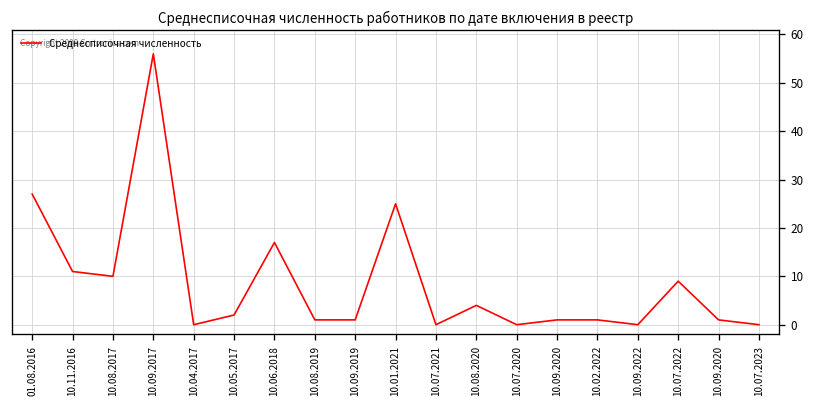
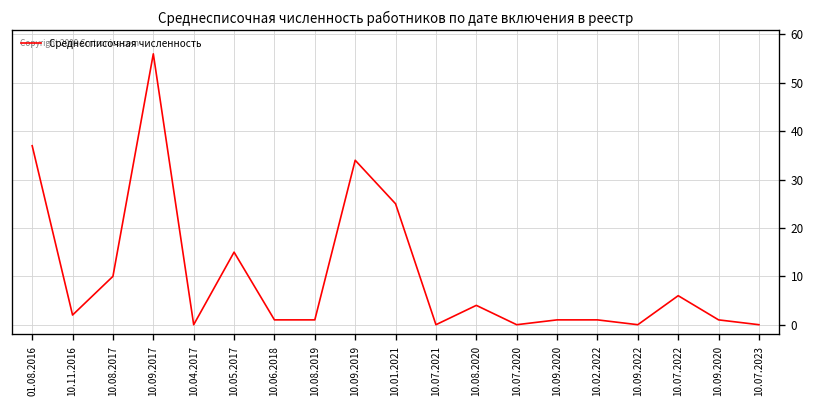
01.08.2016: 27 -> 37
10.11.2016: 11 -> 2
10.05.2017: 2 -> 15
10.06.2018: 17 -> 1
10.09.2019: 1 -> 34
10.07.2022: 9 -> 6
